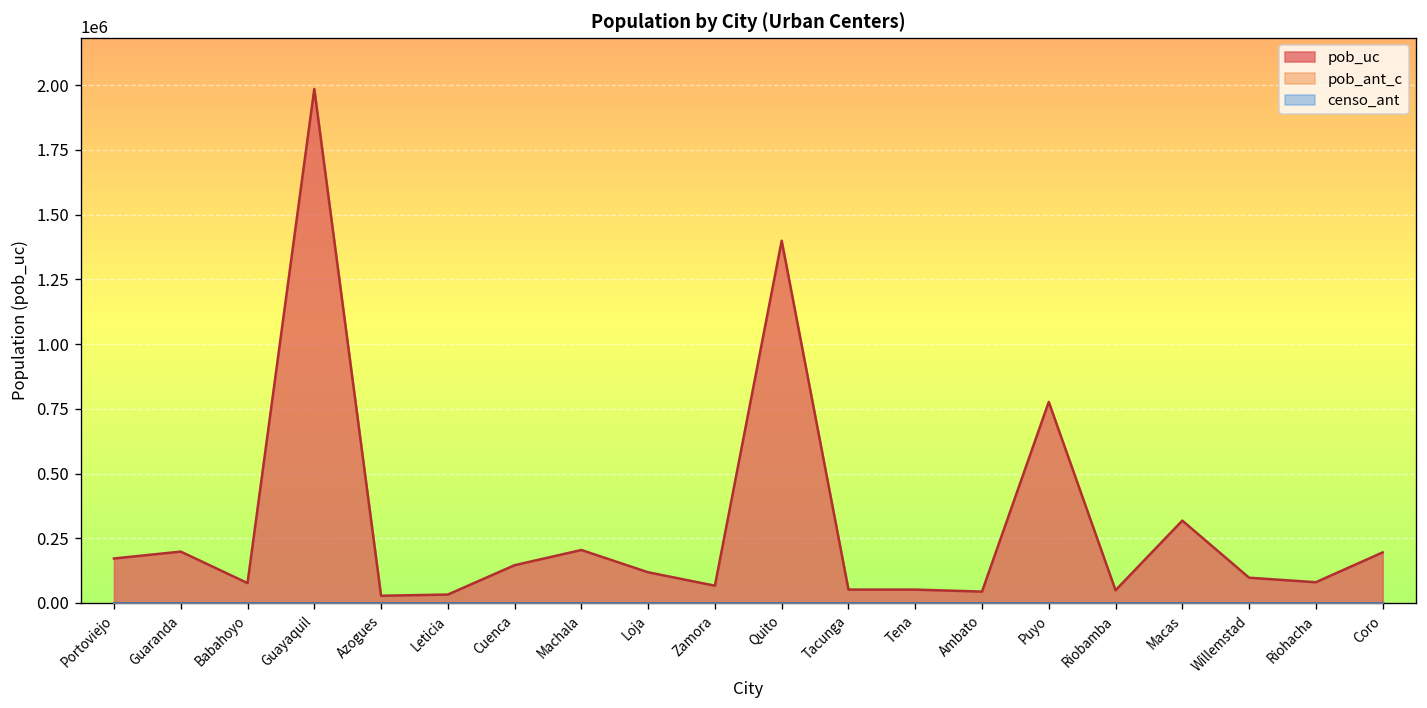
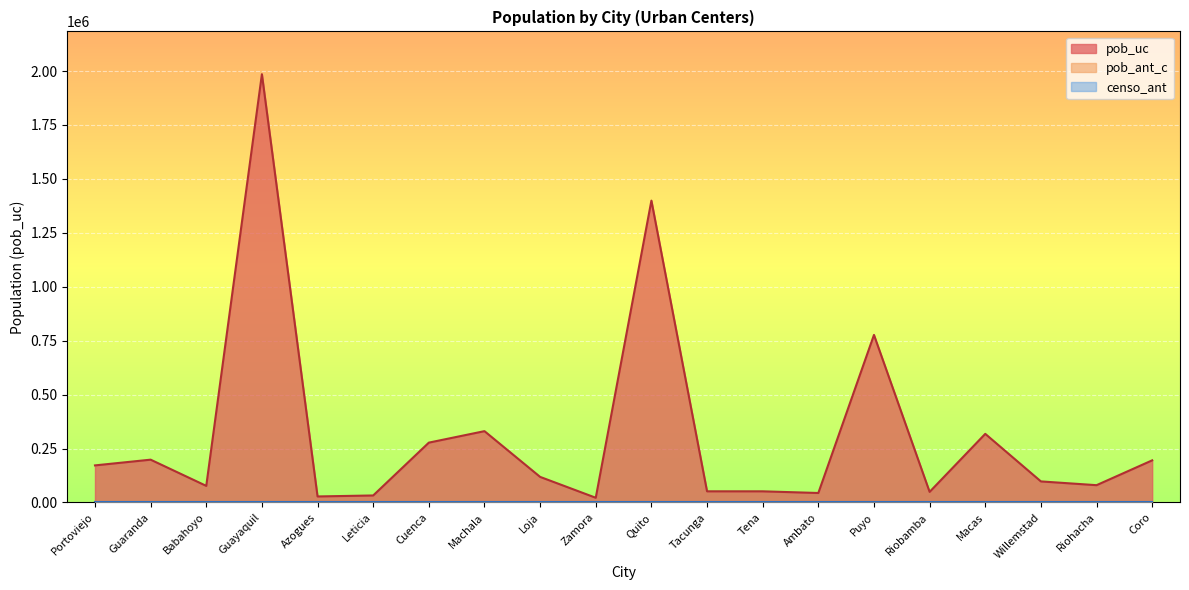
pob_uc, Cuenca: 150000 -> 280000
pob_uc, Machala: 200000 -> 330000
pob_uc, Zamora: 70000 -> 20000
